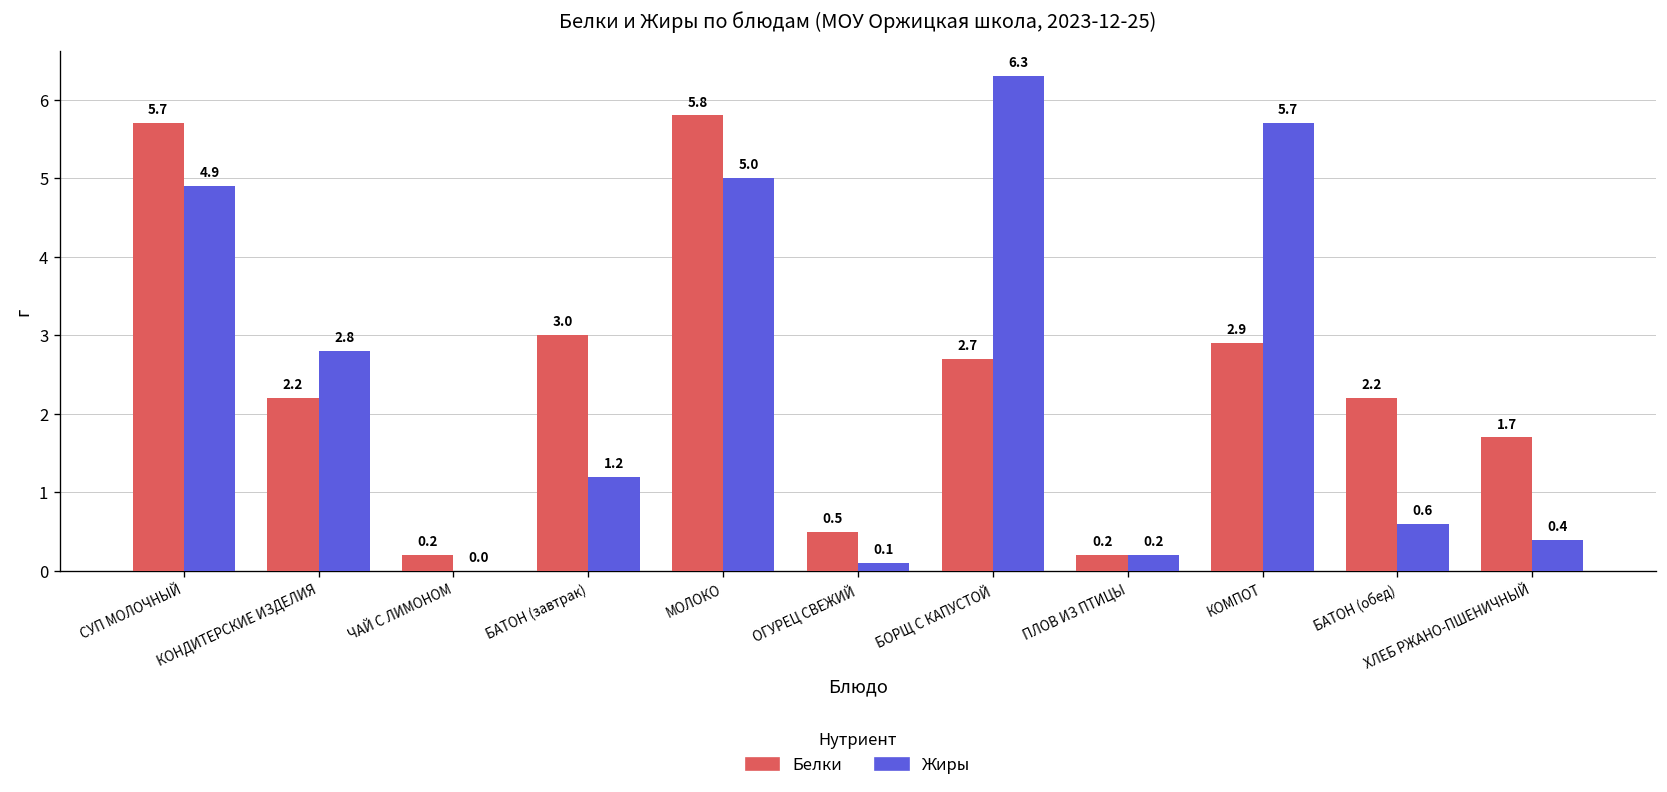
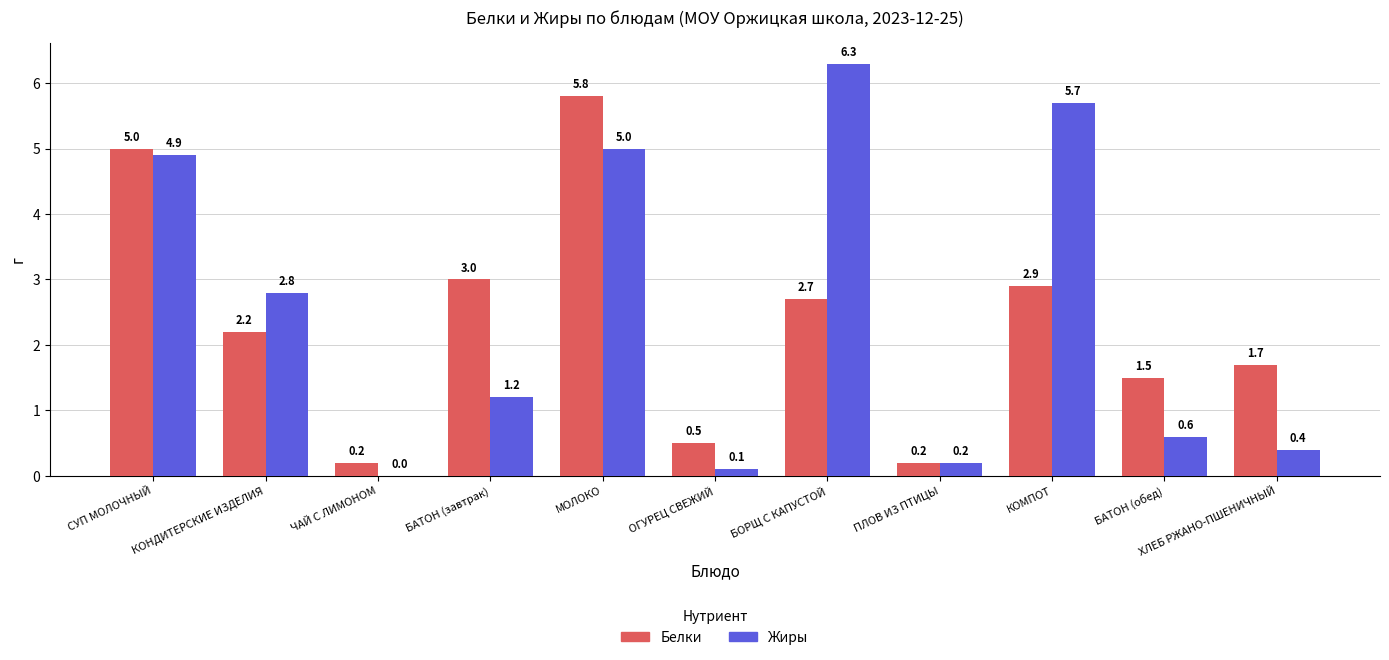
Белки, СУП МОЛОЧНЫЙ: 5.7 -> 5.0
Белки, БАТОН (обед): 2.2 -> 1.5
